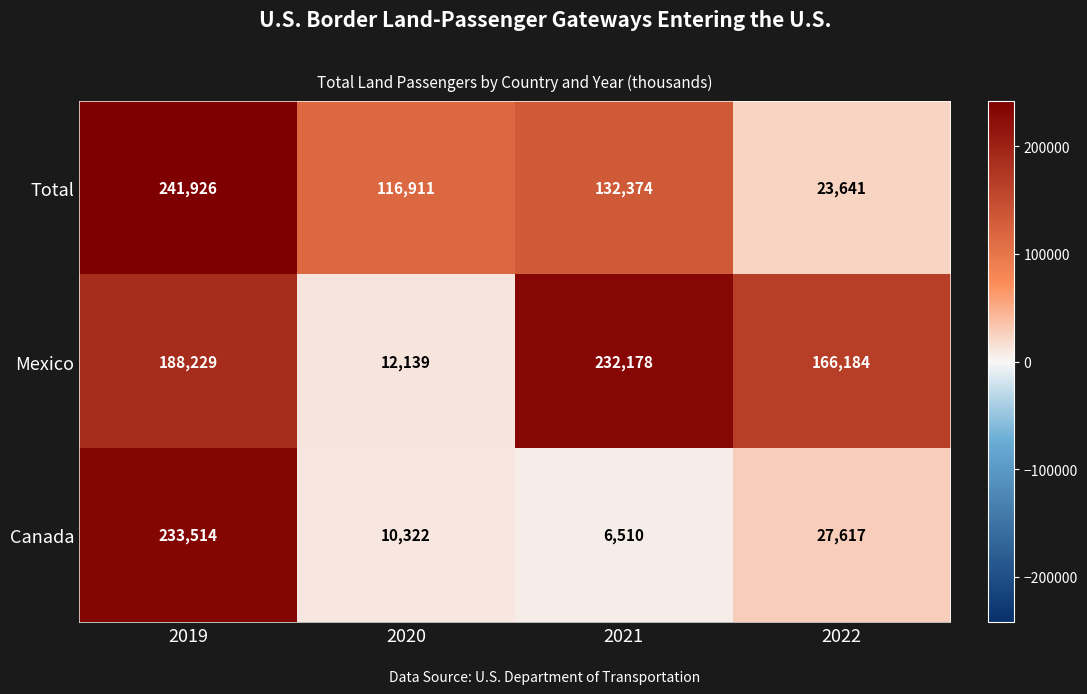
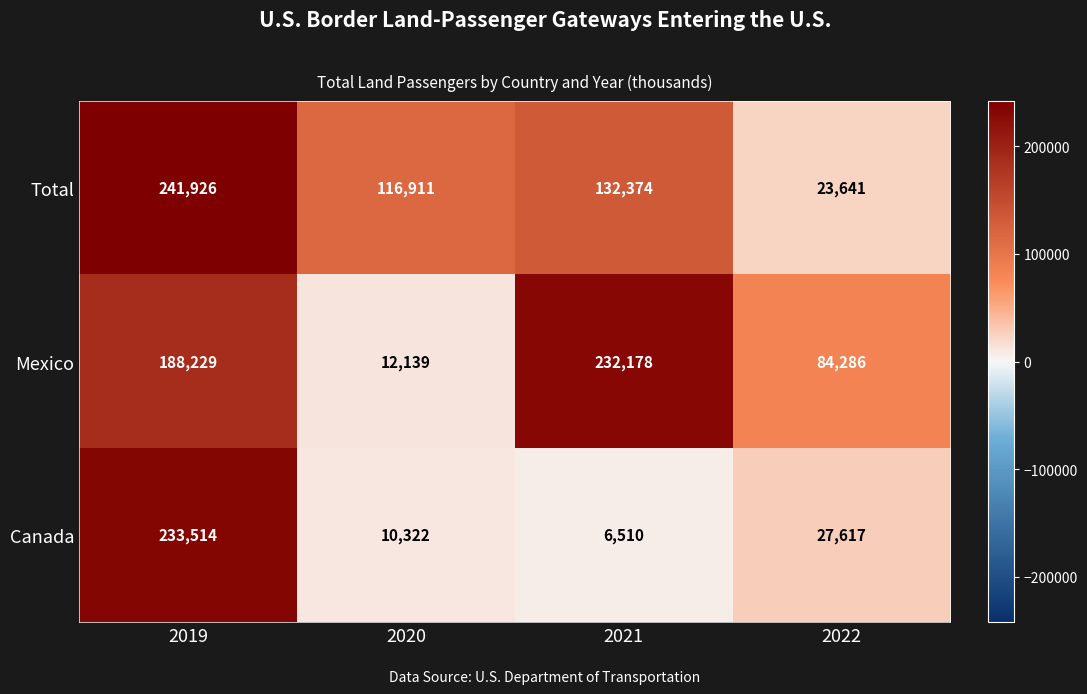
Mexico, 2022: 166,184 -> 84,286
